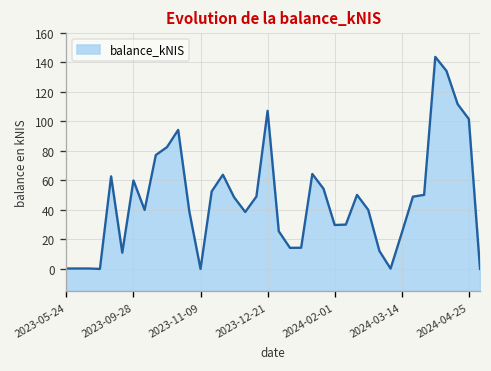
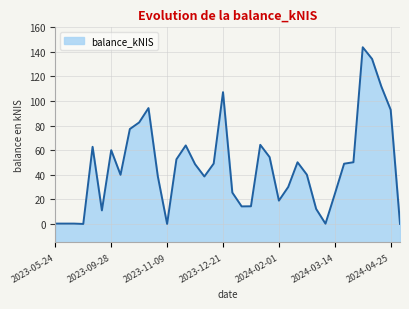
2024-02-01: 30 -> 19
2024-04-25: 102 -> 93
